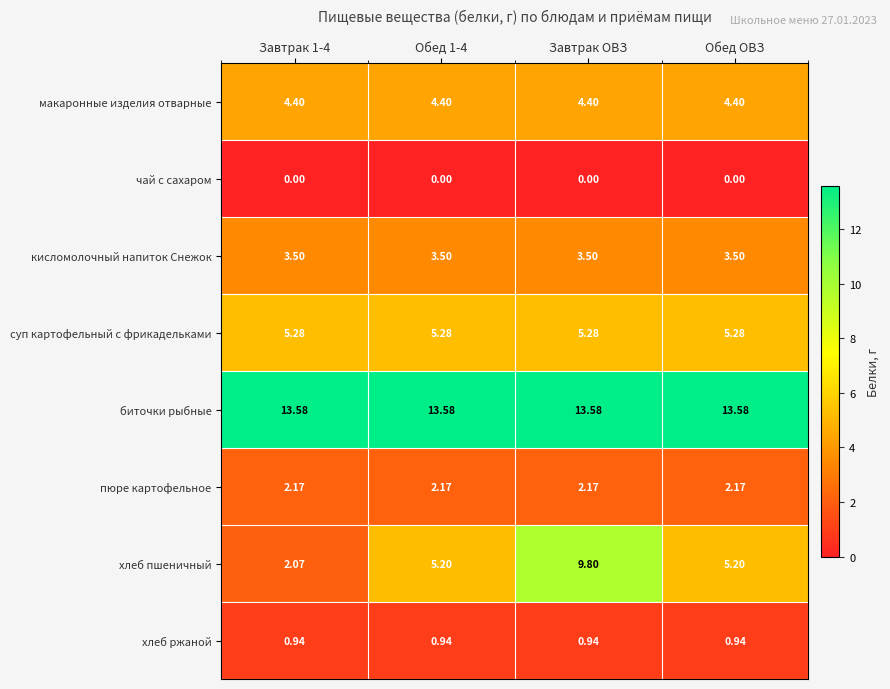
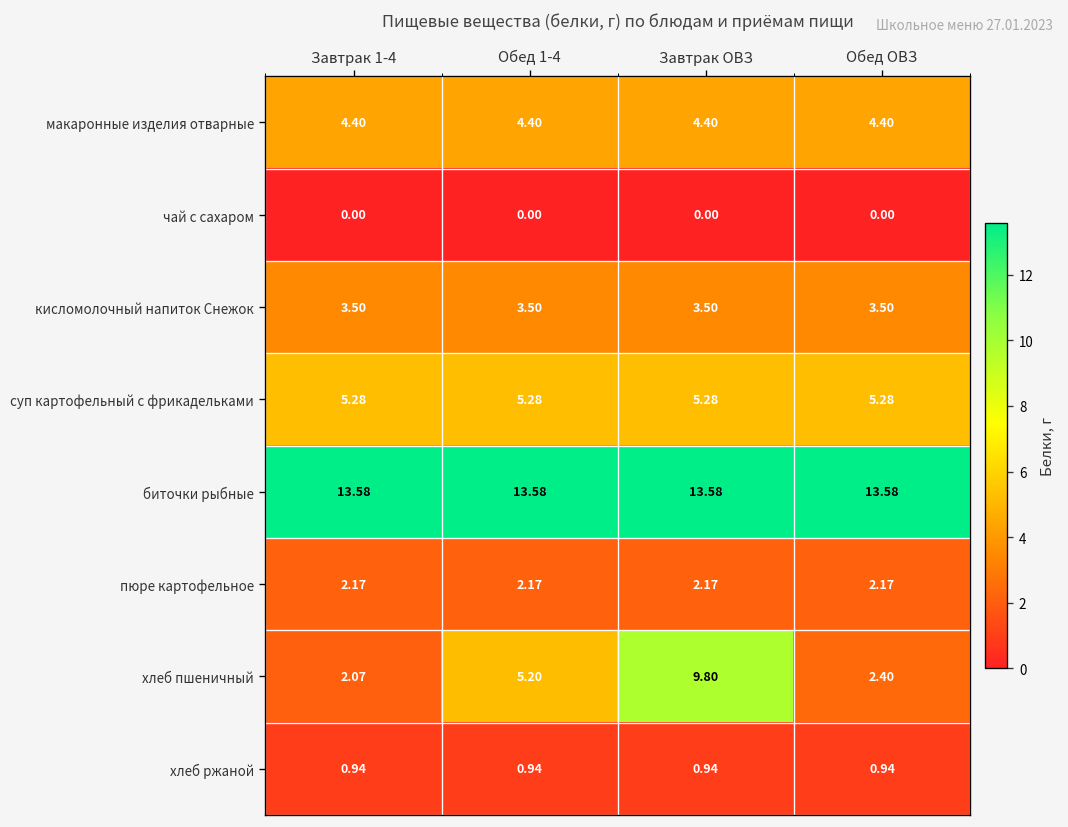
хлеб пшеничный, Обед ОВЗ: 5.20 -> 2.40
